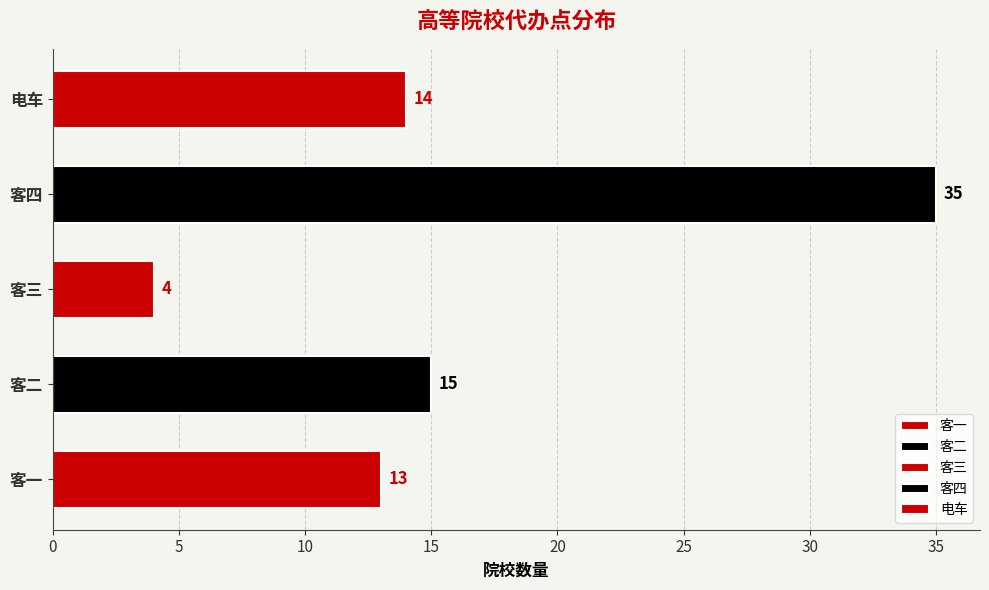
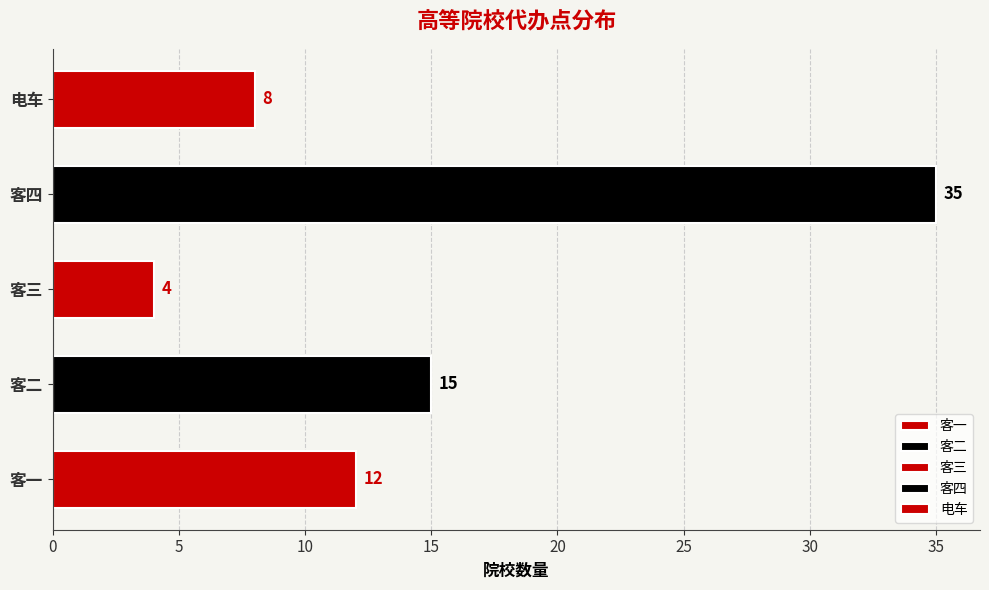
电车: 14 -> 8
客一: 13 -> 12
